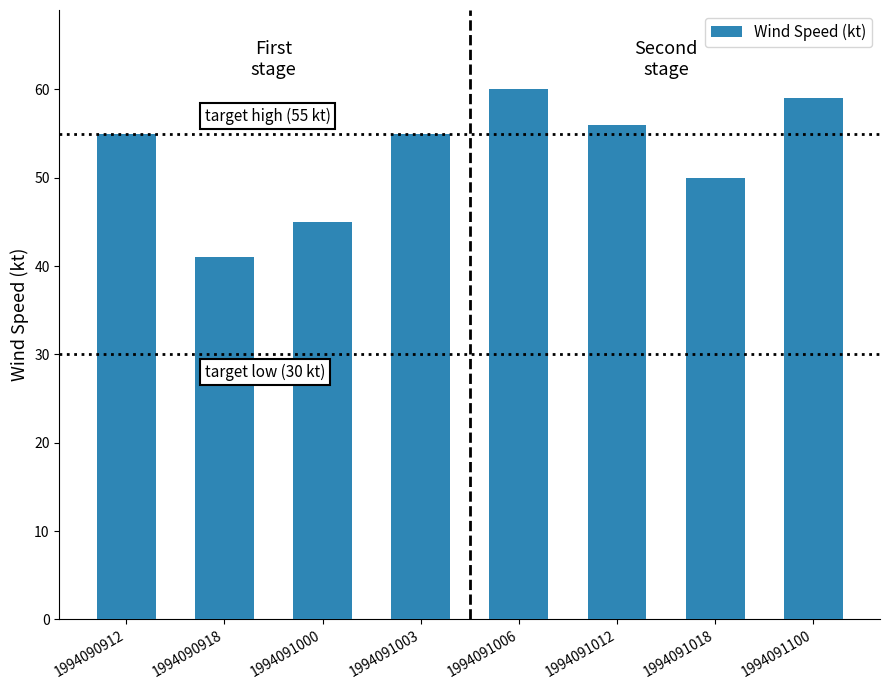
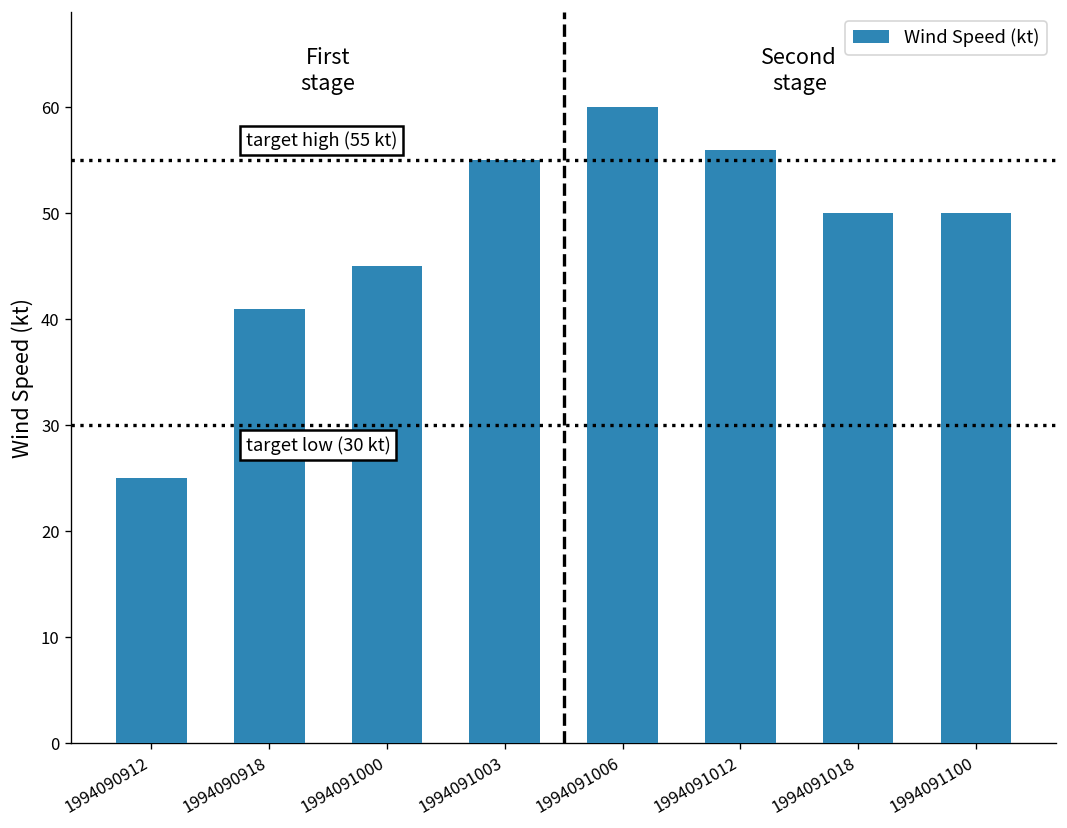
1994090912: 55 -> 25
1994091100: 59 -> 50
